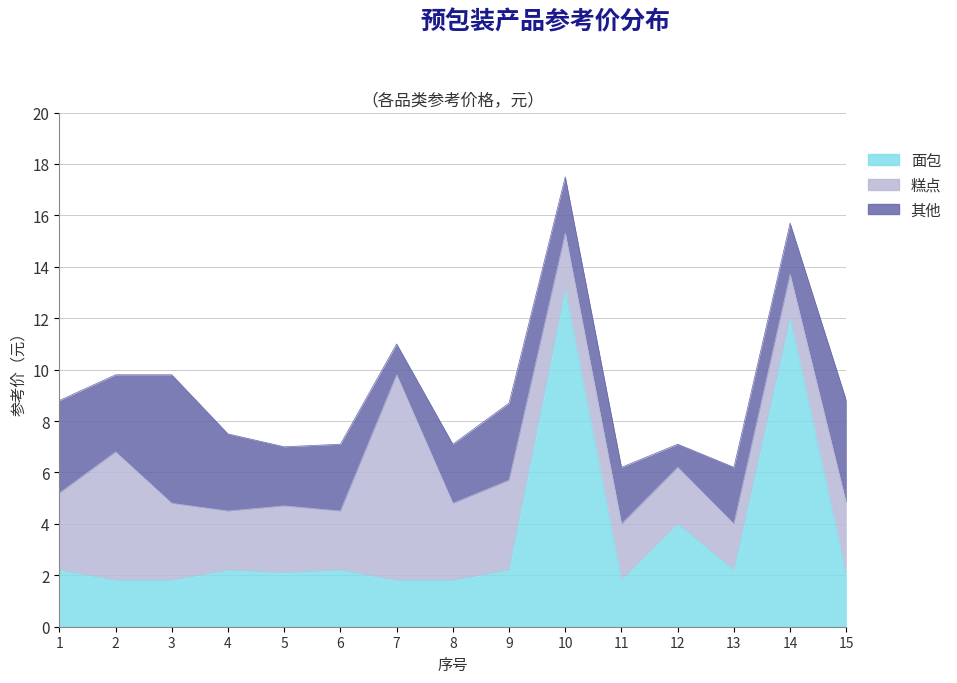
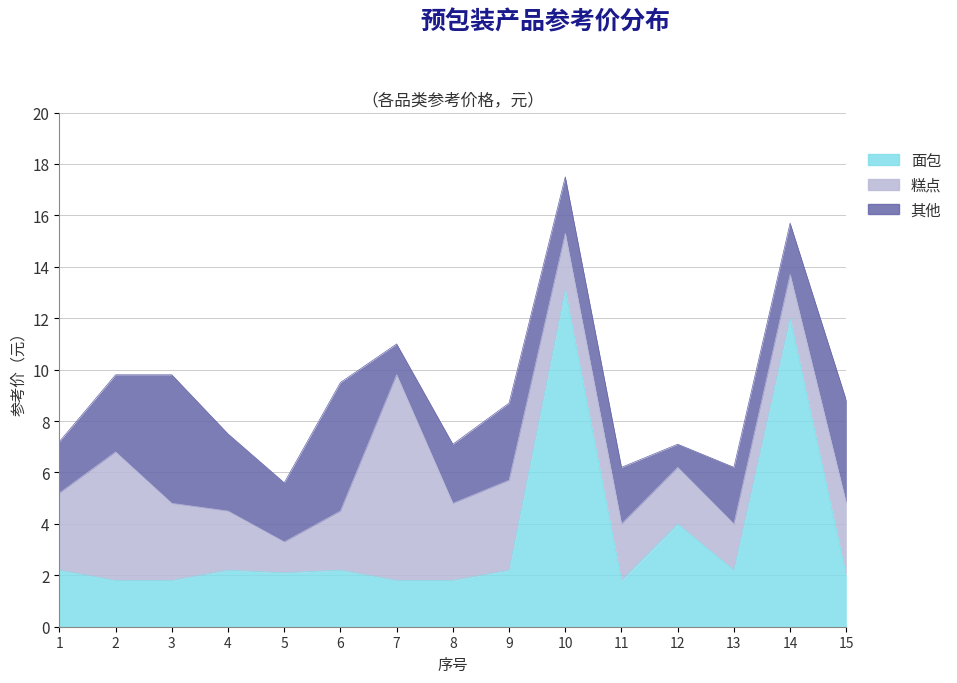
其他, 1: 3.6 -> 2.0
糕点, 5: 2.6 -> 1.2
其他, 6: 2.6 -> 5.0
